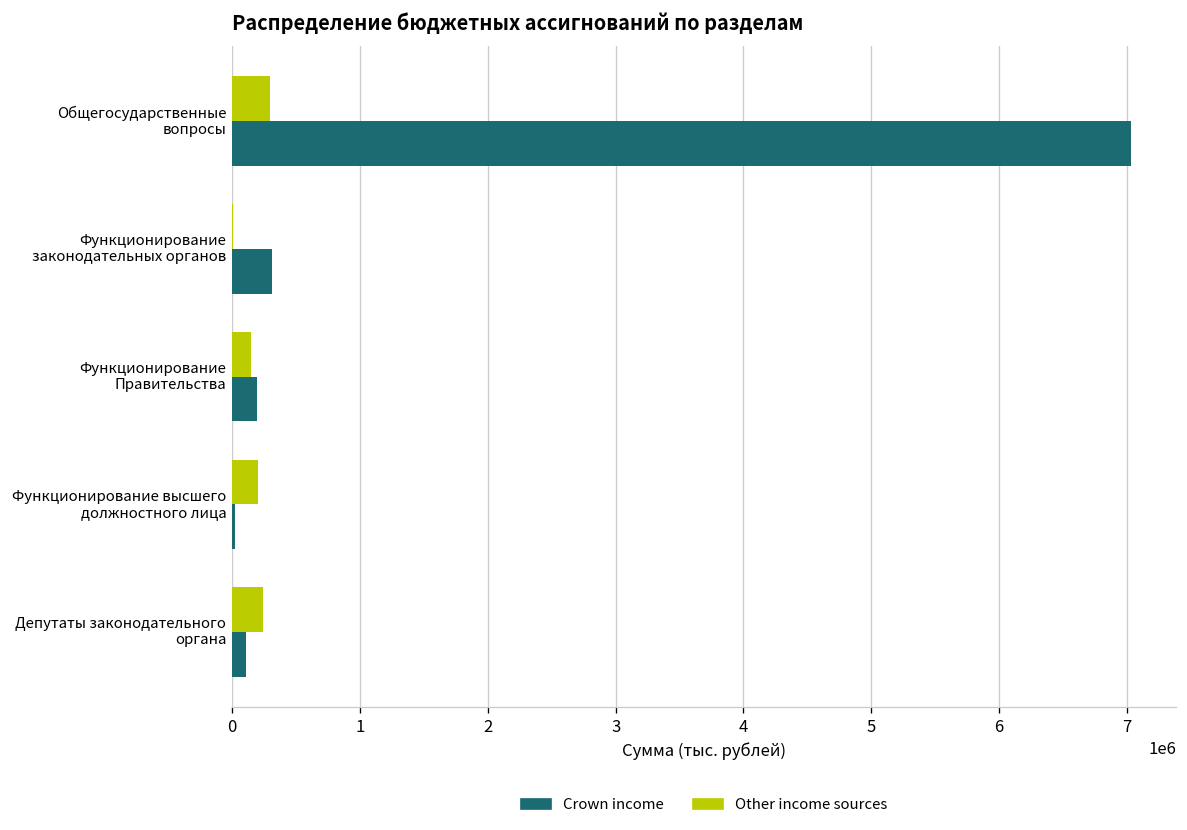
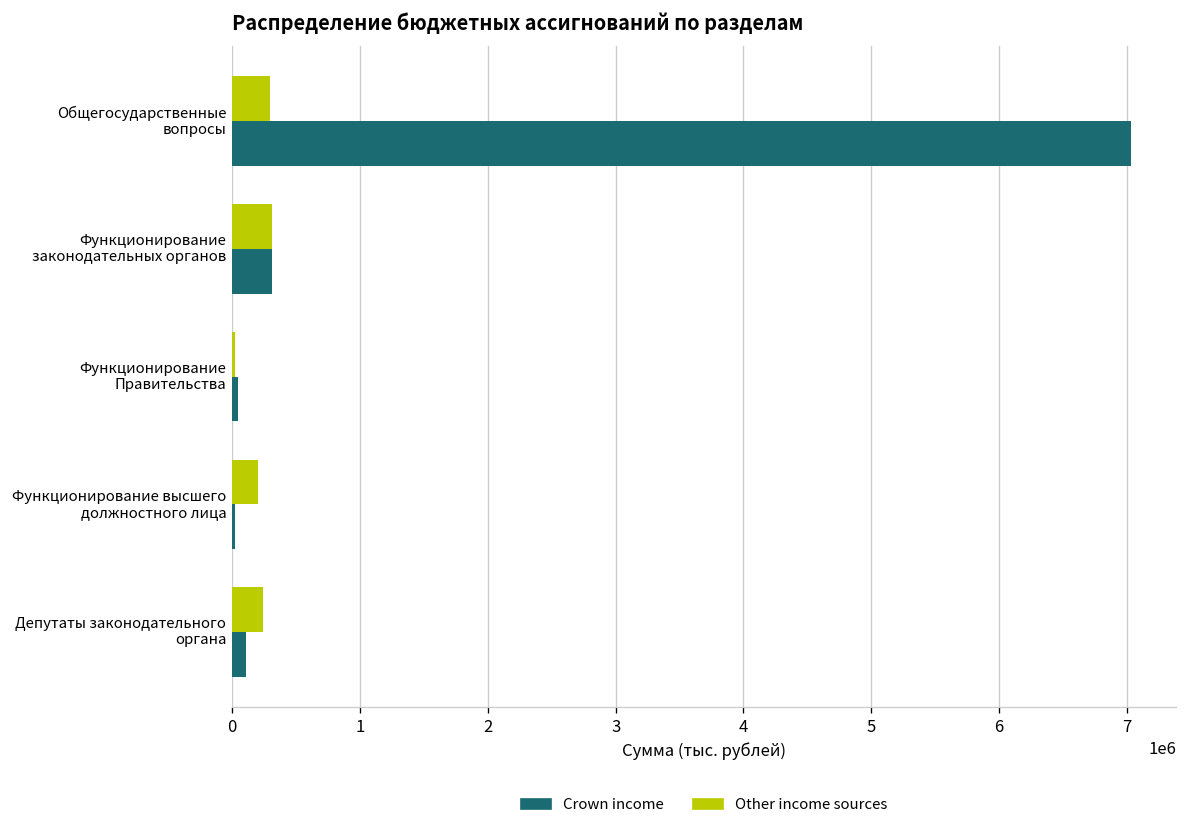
Other income sources, Функционирование законодательных органов: 0 -> 310000
Other income sources, Функционирование Правительства: 150000 -> 20000
Crown income, Функционирование Правительства: 200000 -> 40000
